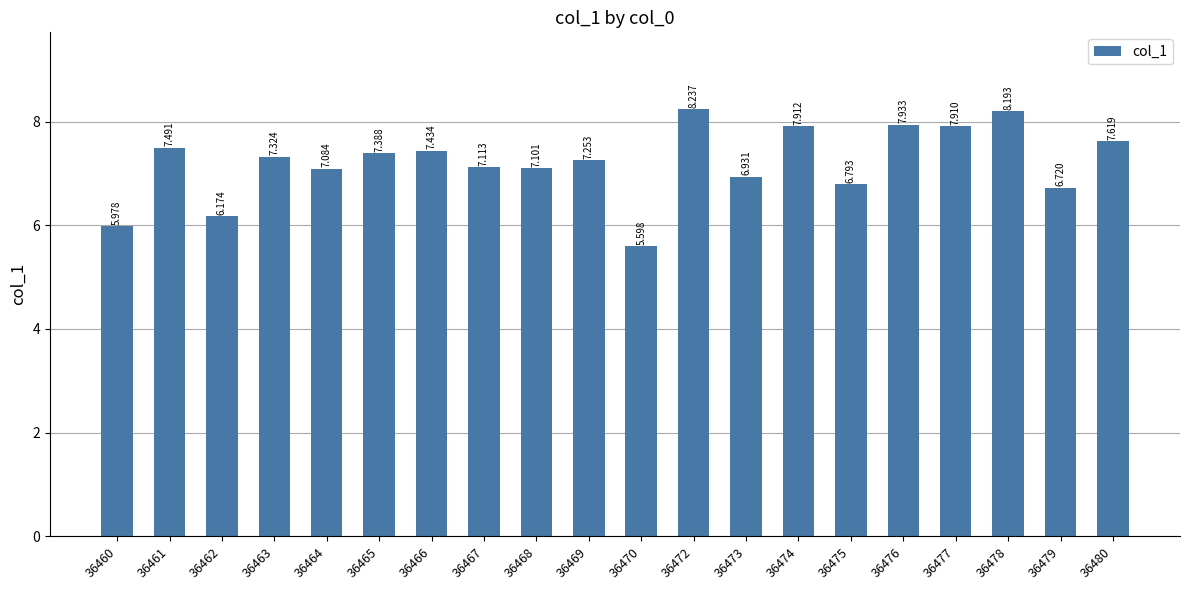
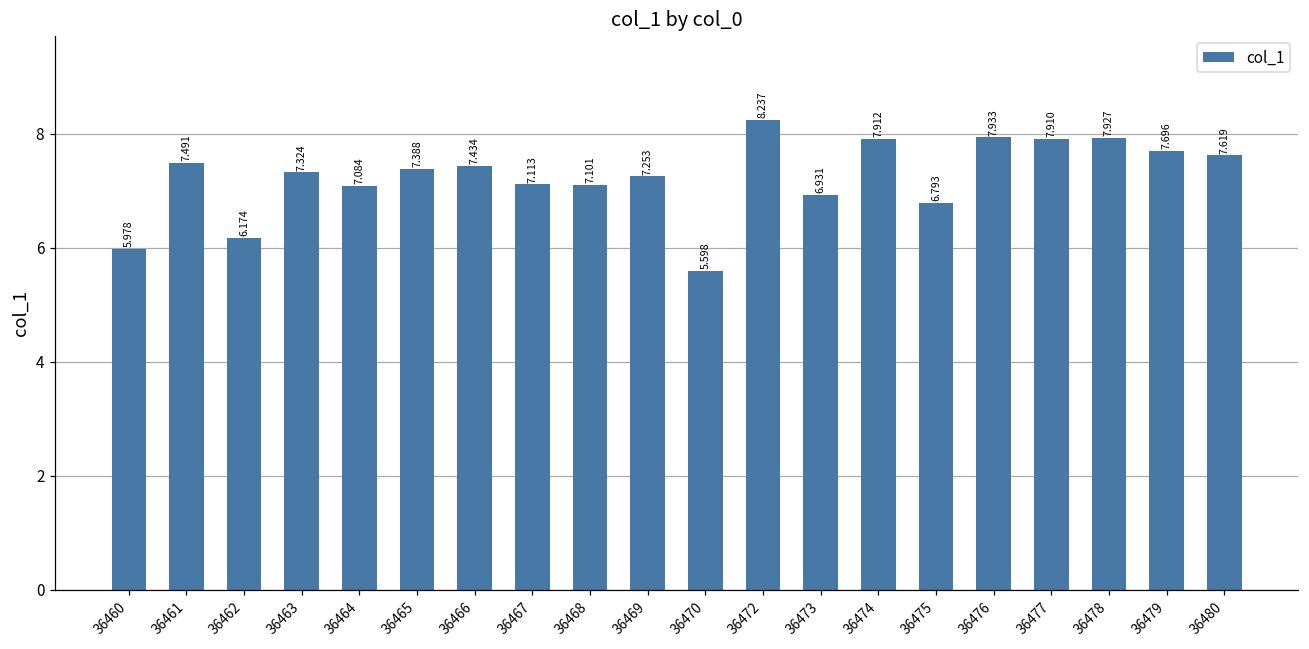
36478: 8.193 -> 7.927
36479: 6.720 -> 7.696
